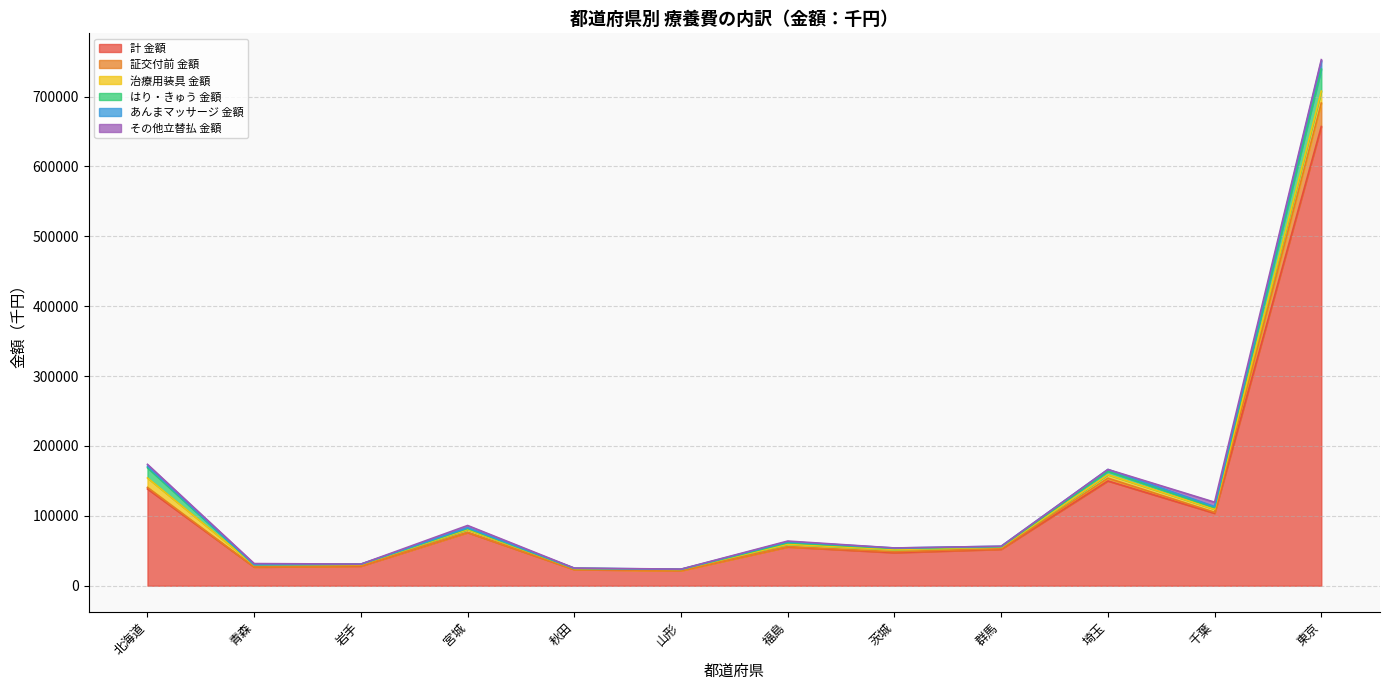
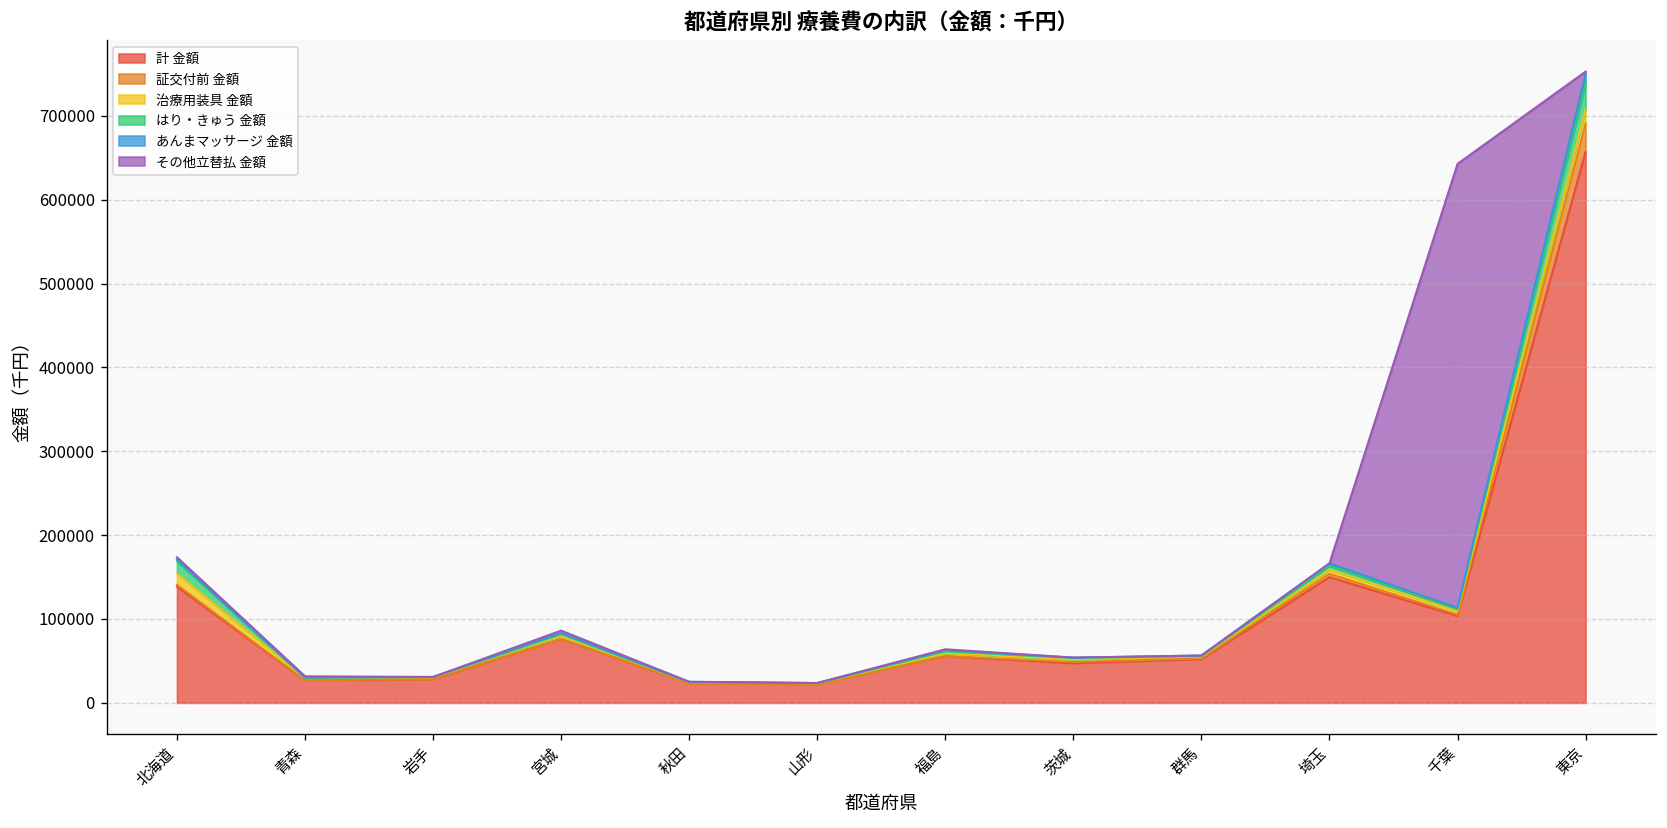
その他立替払 金額, 千葉: 10000 -> 530000
